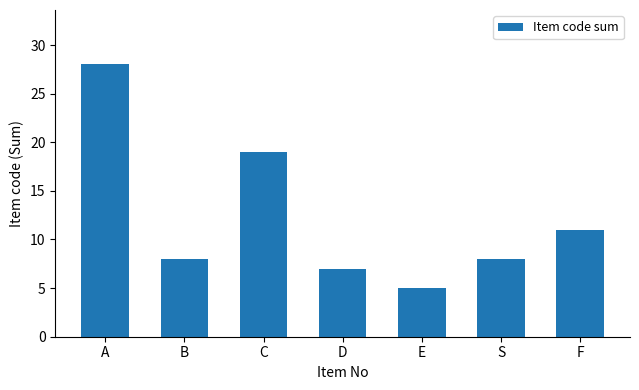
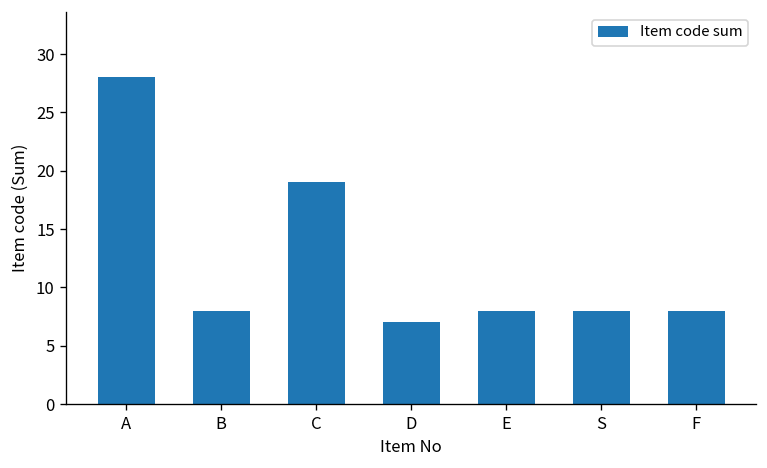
E: 5 -> 8
F: 11 -> 8
